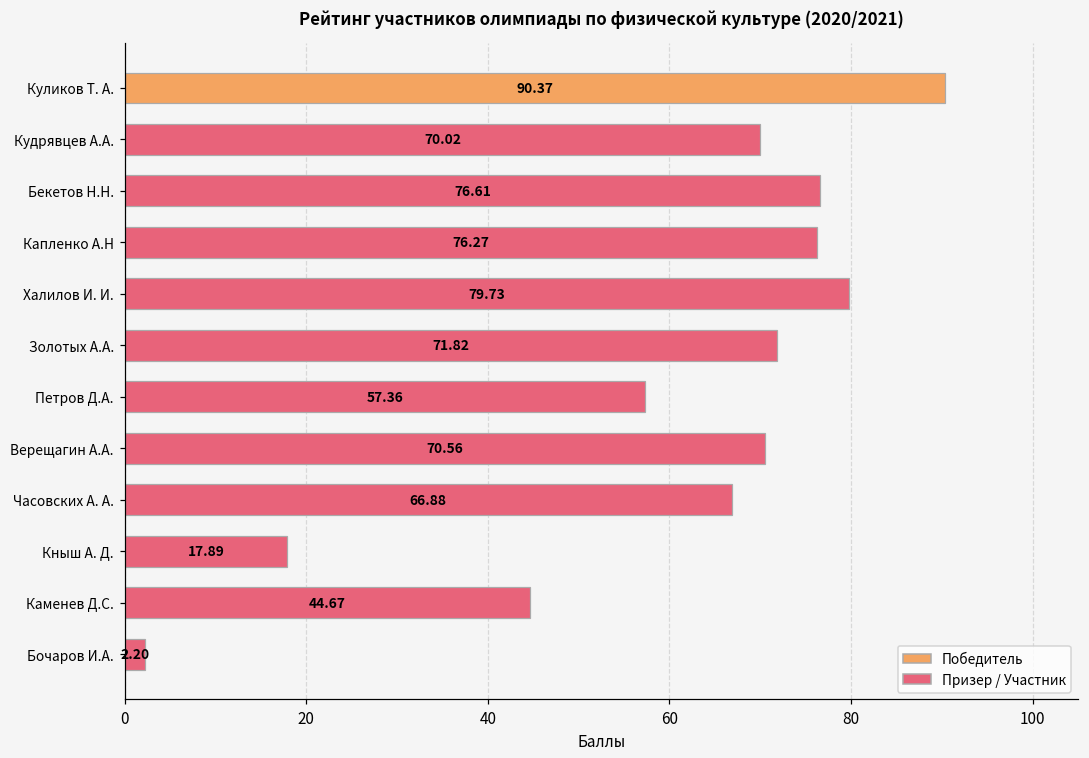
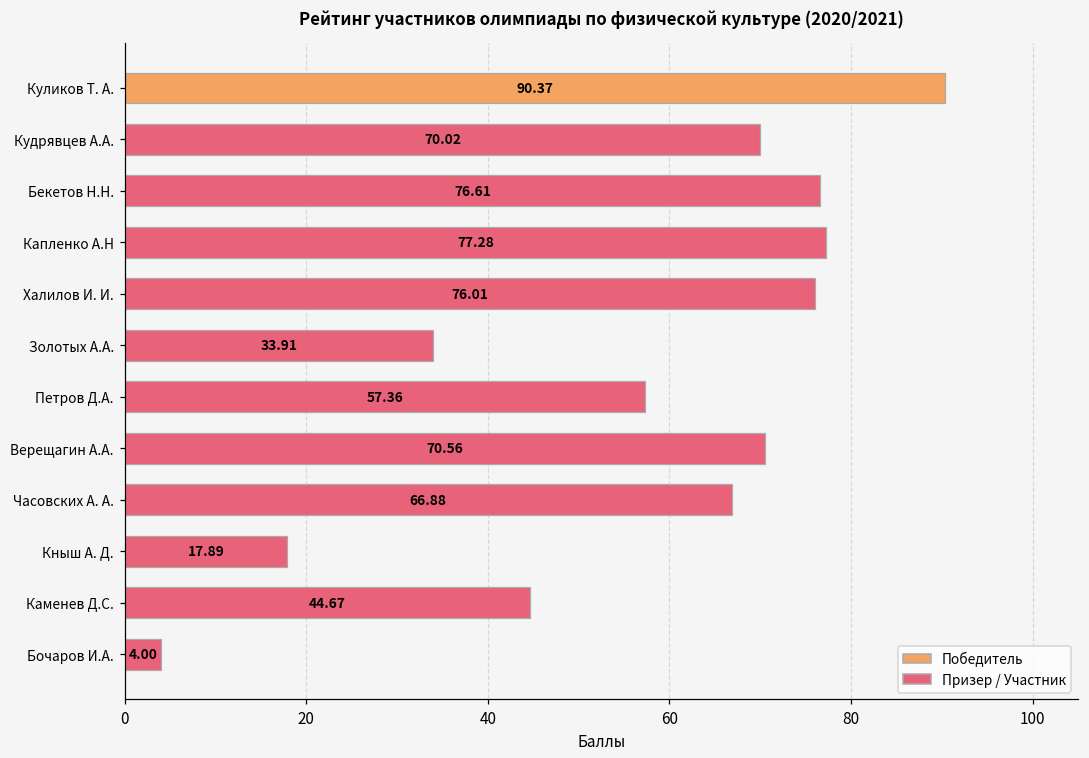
Капленко А.Н: 76.27 -> 77.28
Халилов И. И.: 79.73 -> 76.01
Золотых А.А.: 71.82 -> 33.91
Бочаров И.А.: 2.20 -> 4.00
